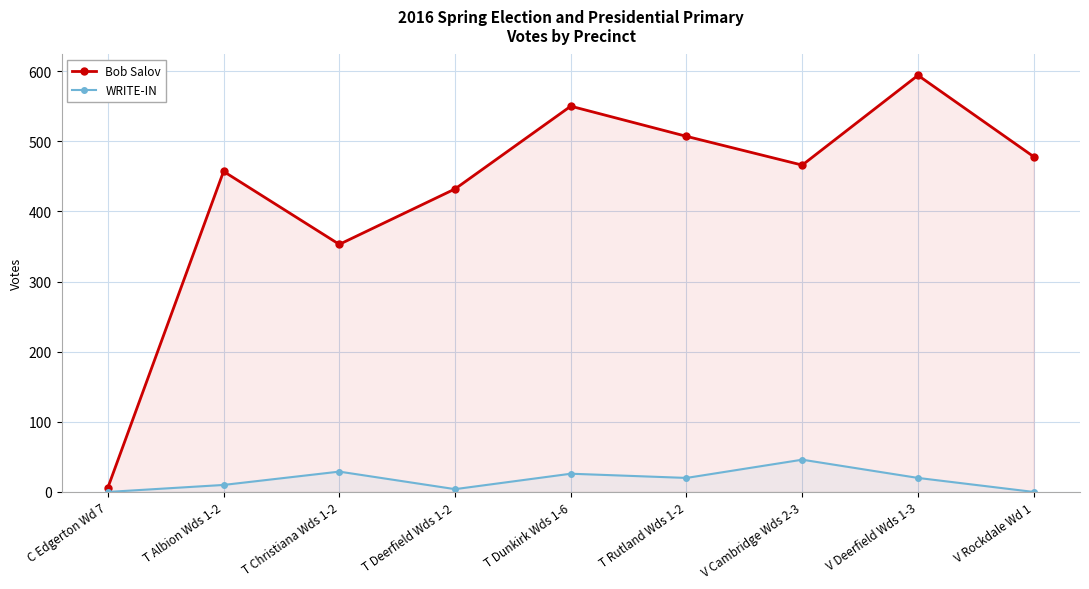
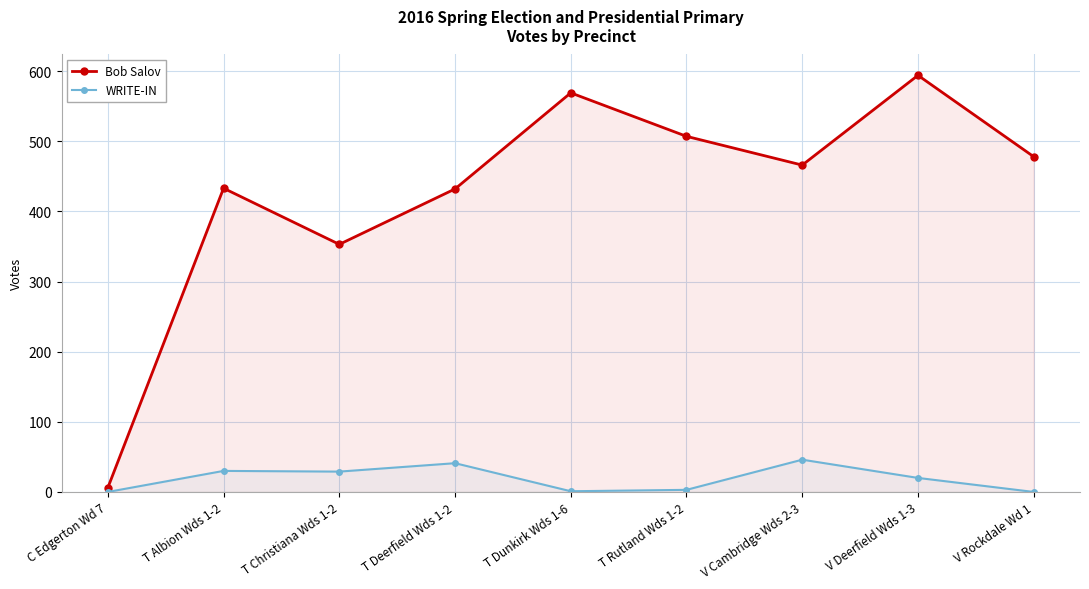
Bob Salov, T Albion Wds 1-2: 460 -> 430
WRITE-IN, T Albion Wds 1-2: 10 -> 30
WRITE-IN, T Deerfield Wds 1-2: 0 -> 40
Bob Salov, T Dunkirk Wds 1-6: 550 -> 570
WRITE-IN, T Dunkirk Wds 1-6: 30 -> 0
WRITE-IN, T Rutland Wds 1-2: 20 -> 0
